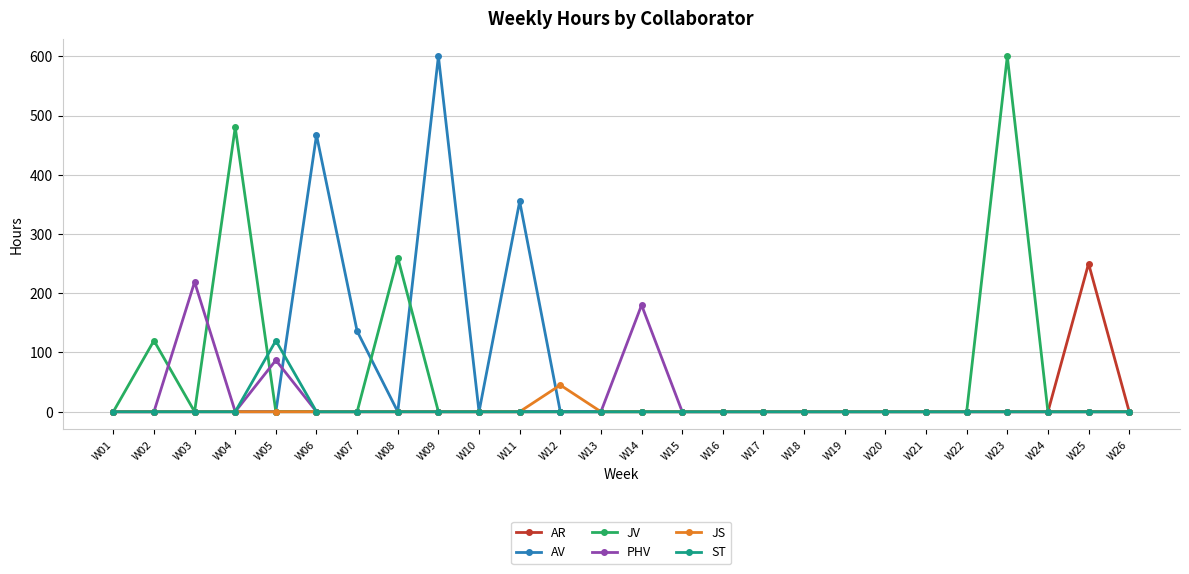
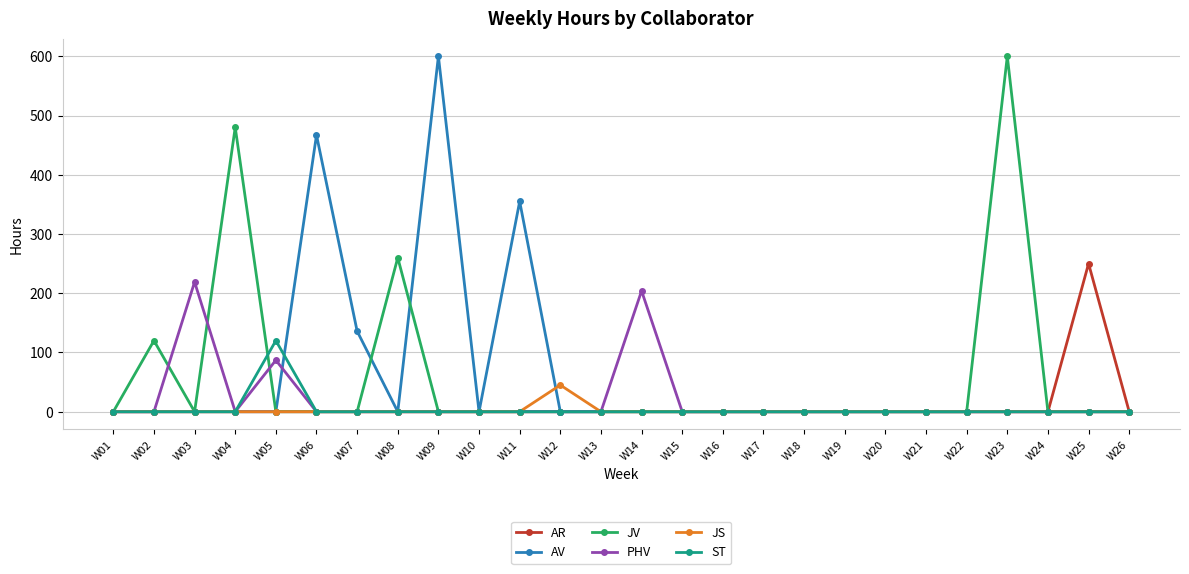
PHV, W14: 180 -> 200
